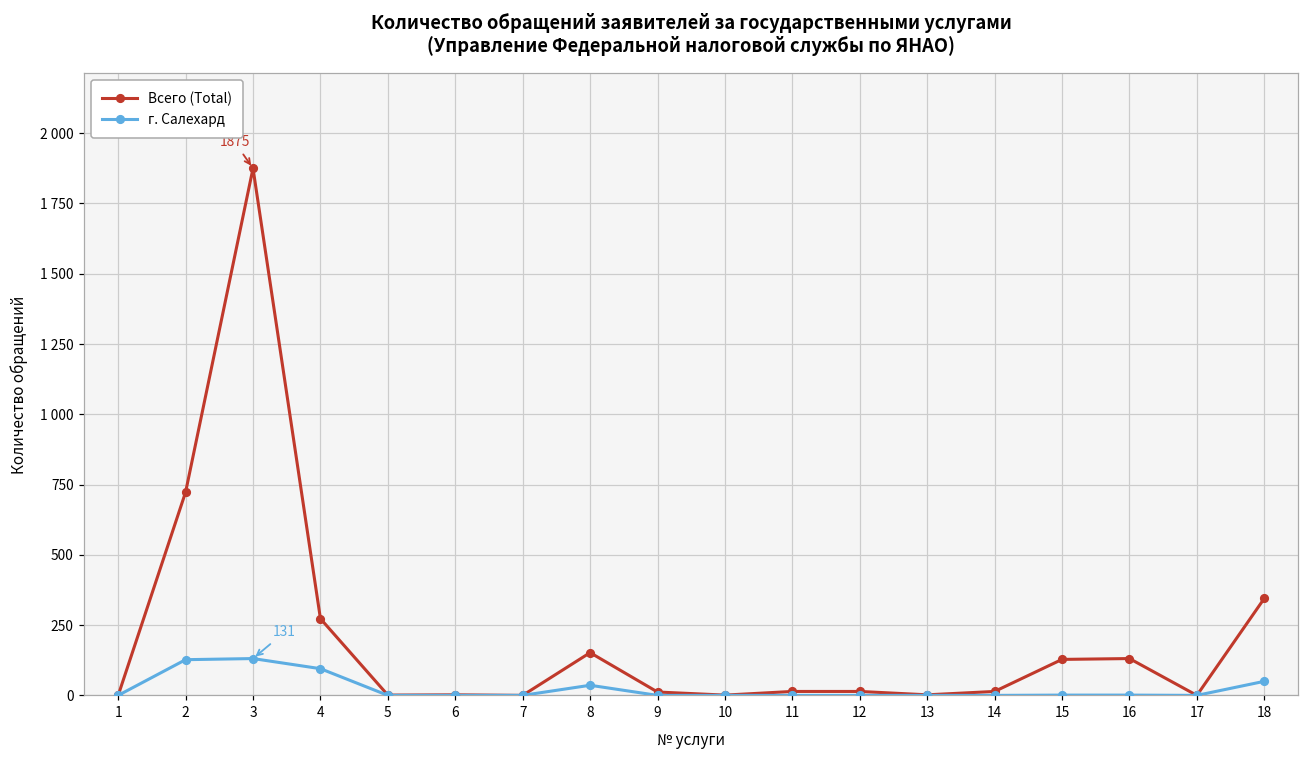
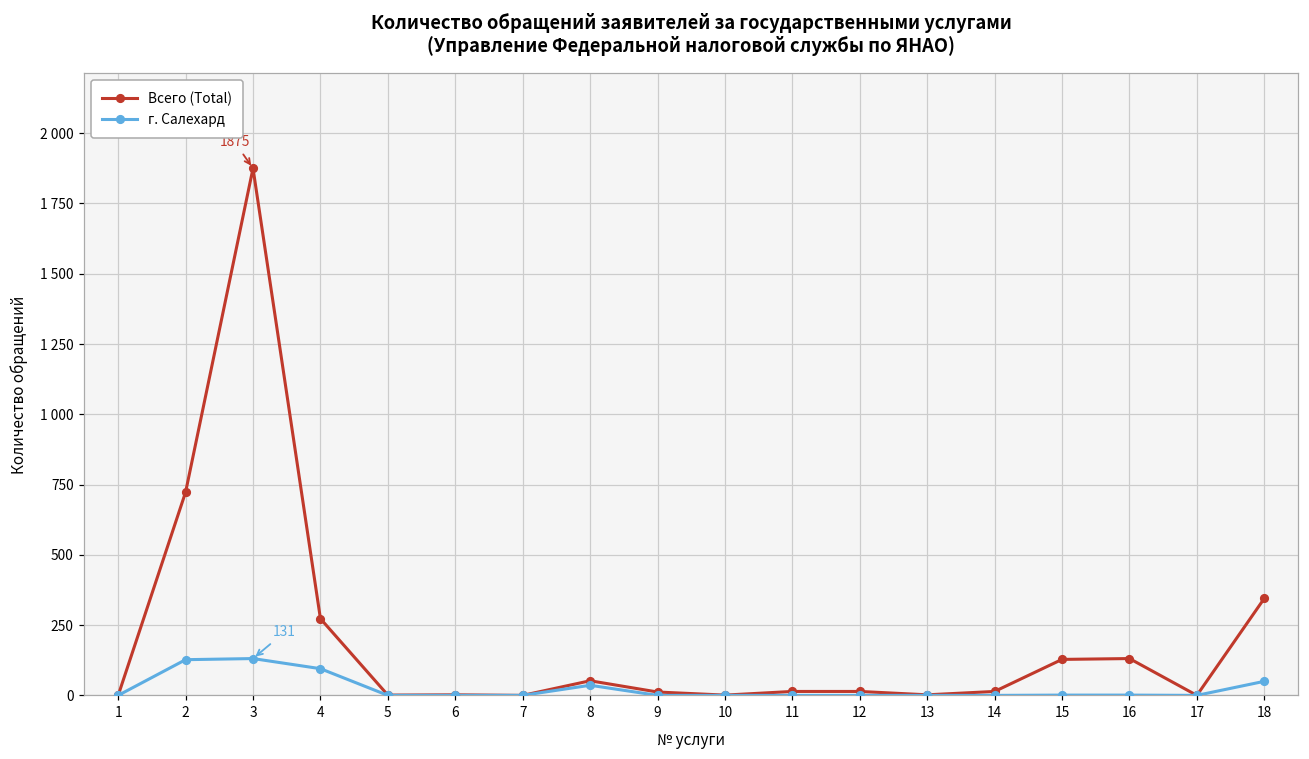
Всего (Total), 8: 150 -> 50
